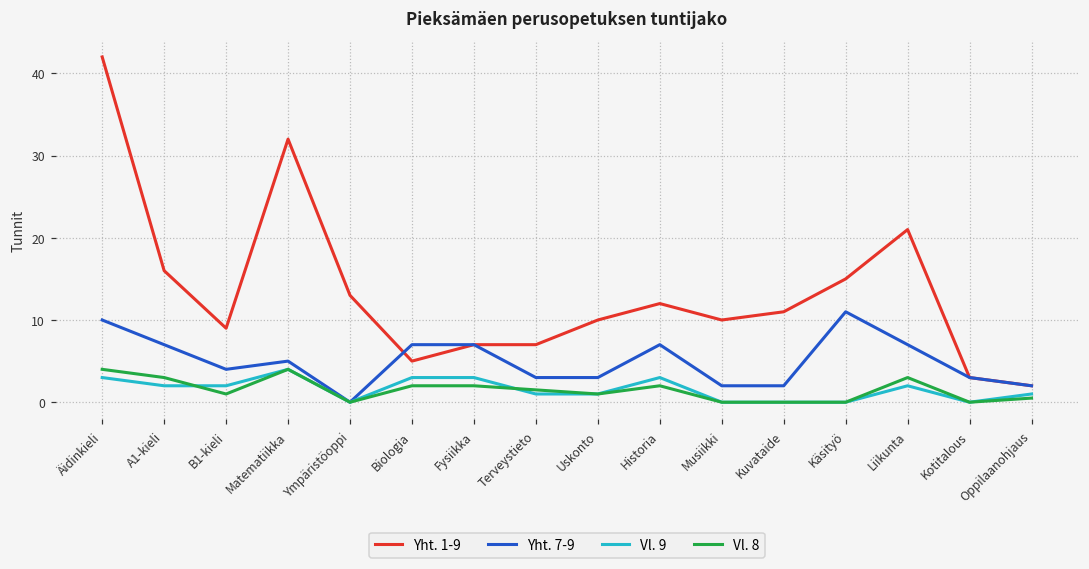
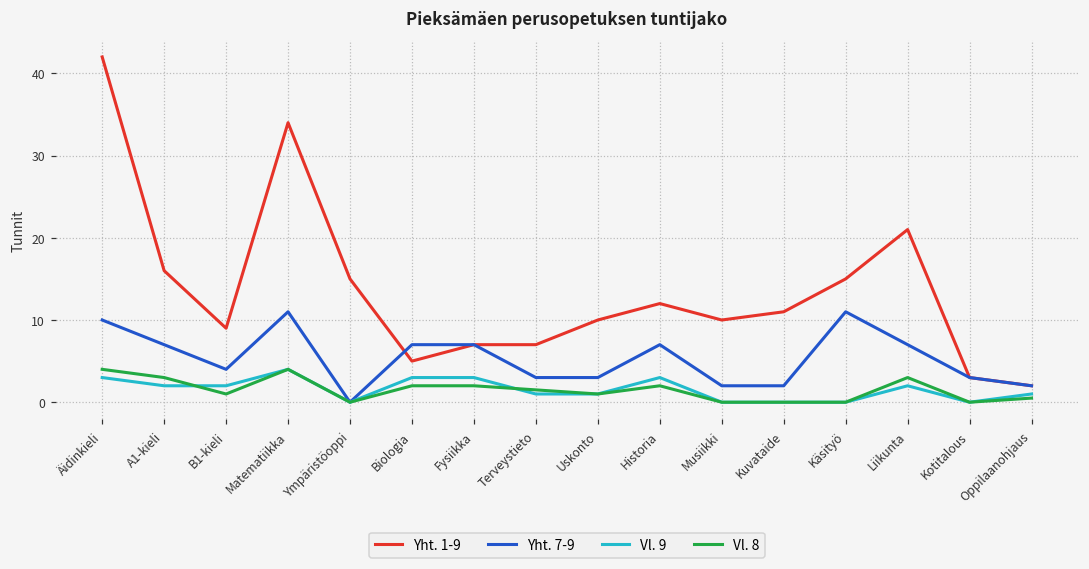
Yht. 1-9, Matematiikka: 32 -> 34
Yht. 7-9, Matematiikka: 5 -> 11
Yht. 1-9, Ympäristöoppi: 13 -> 15
